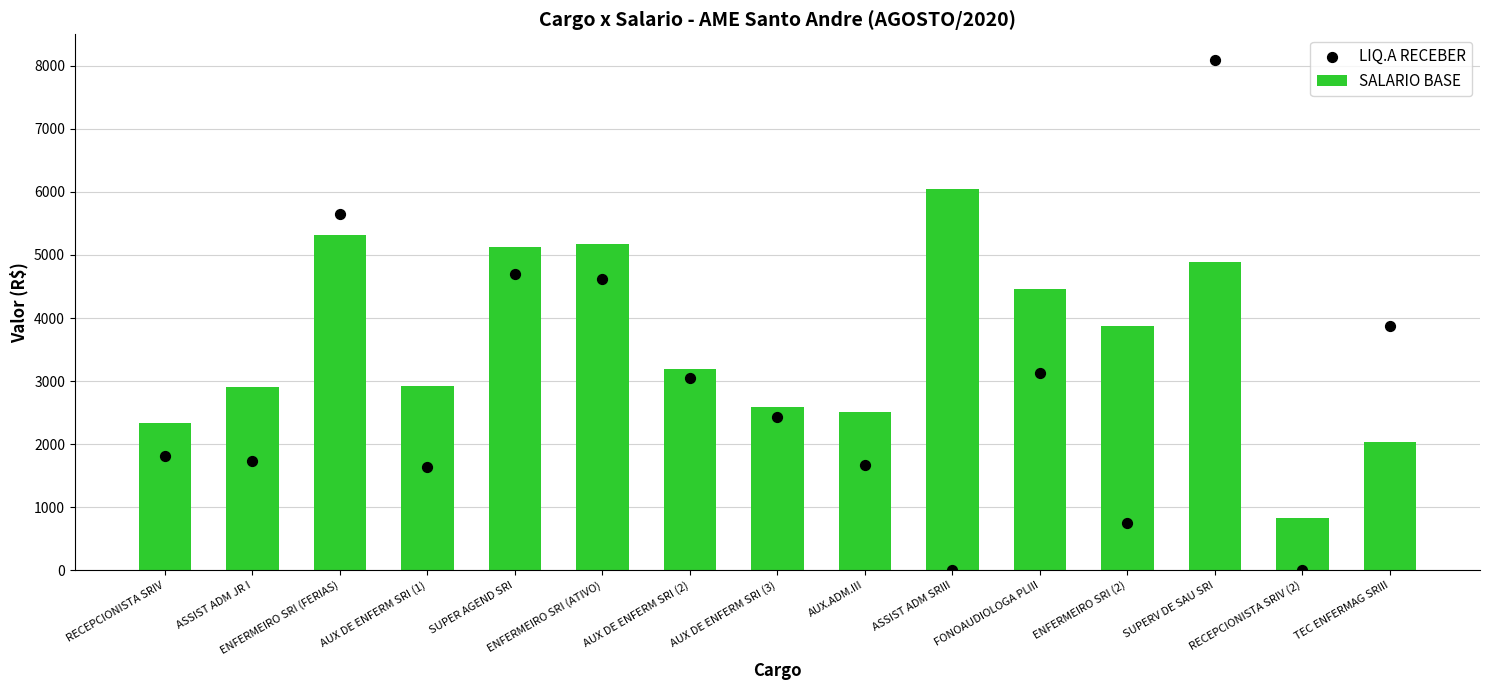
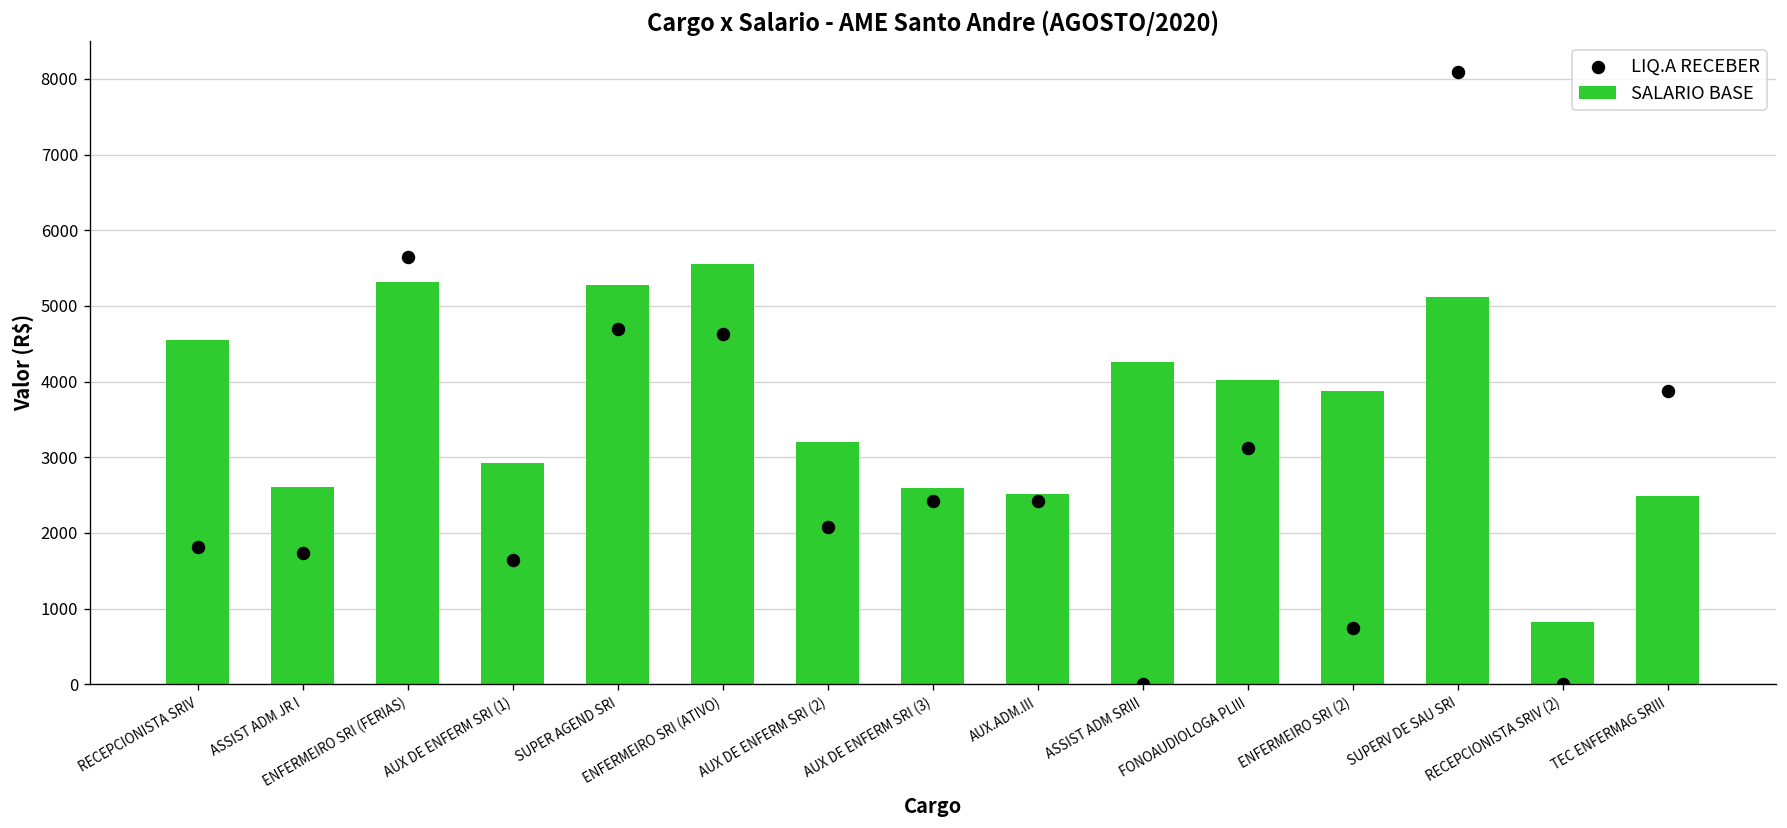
SALARIO BASE, RECEPCIONISTA SRIV: 2300 -> 4600
SALARIO BASE, ASSIST ADM JR I: 2900 -> 2600
SALARIO BASE, SUPER AGEND SRI: 5100 -> 5300
SALARIO BASE, ENFERMEIRO SRI (ATIVO): 5200 -> 5600
LIQ.A RECEBER, AUX DE ENFERM SRI (2): 3100 -> 2100
LIQ.A RECEBER, AUX.ADM.III: 1700 -> 2400
SALARIO BASE, ASSIST ADM SRIII: 6000 -> 4300
SALARIO BASE, FONOAUDIOLOGA PLIII: 4500 -> 4000
SALARIO BASE, SUPERV DE SAU SRI: 4900 -> 5100
SALARIO BASE, TEC ENFERMAG SRIII: 2000 -> 2500
